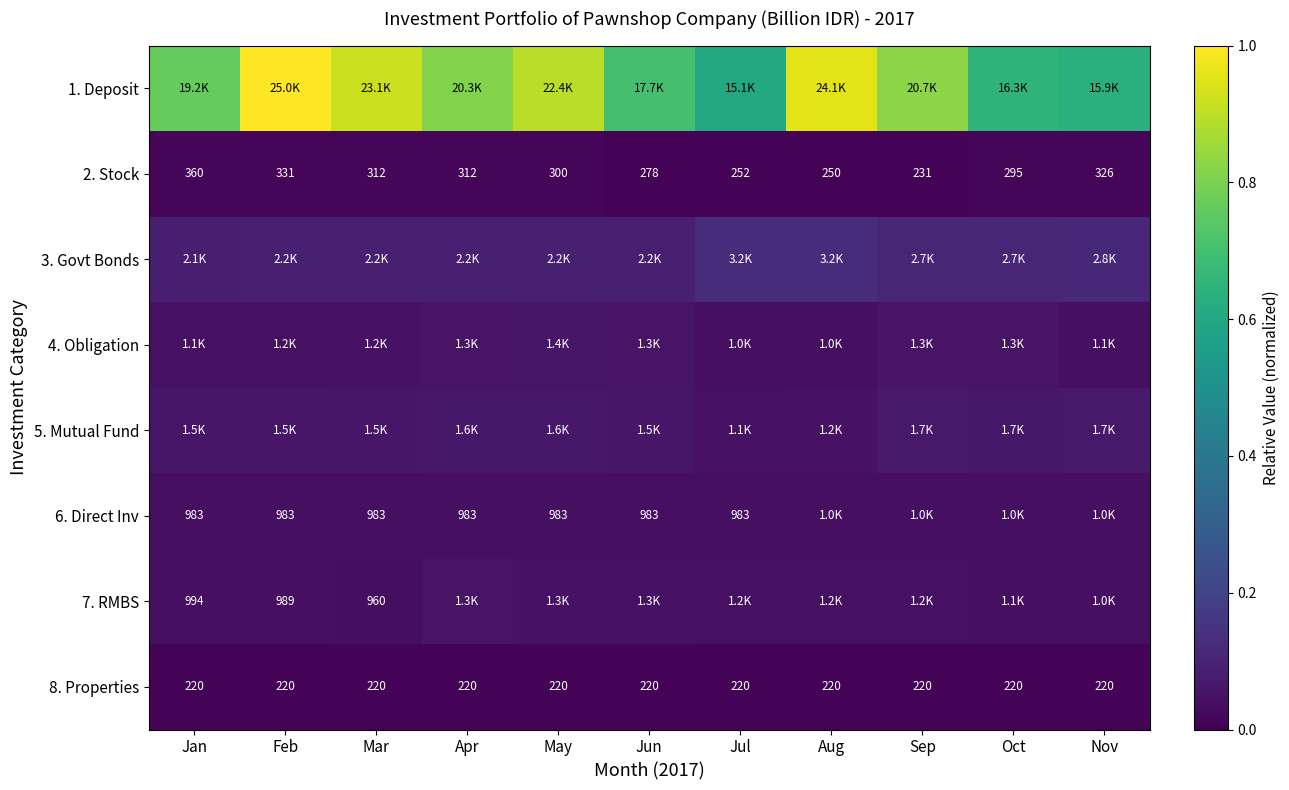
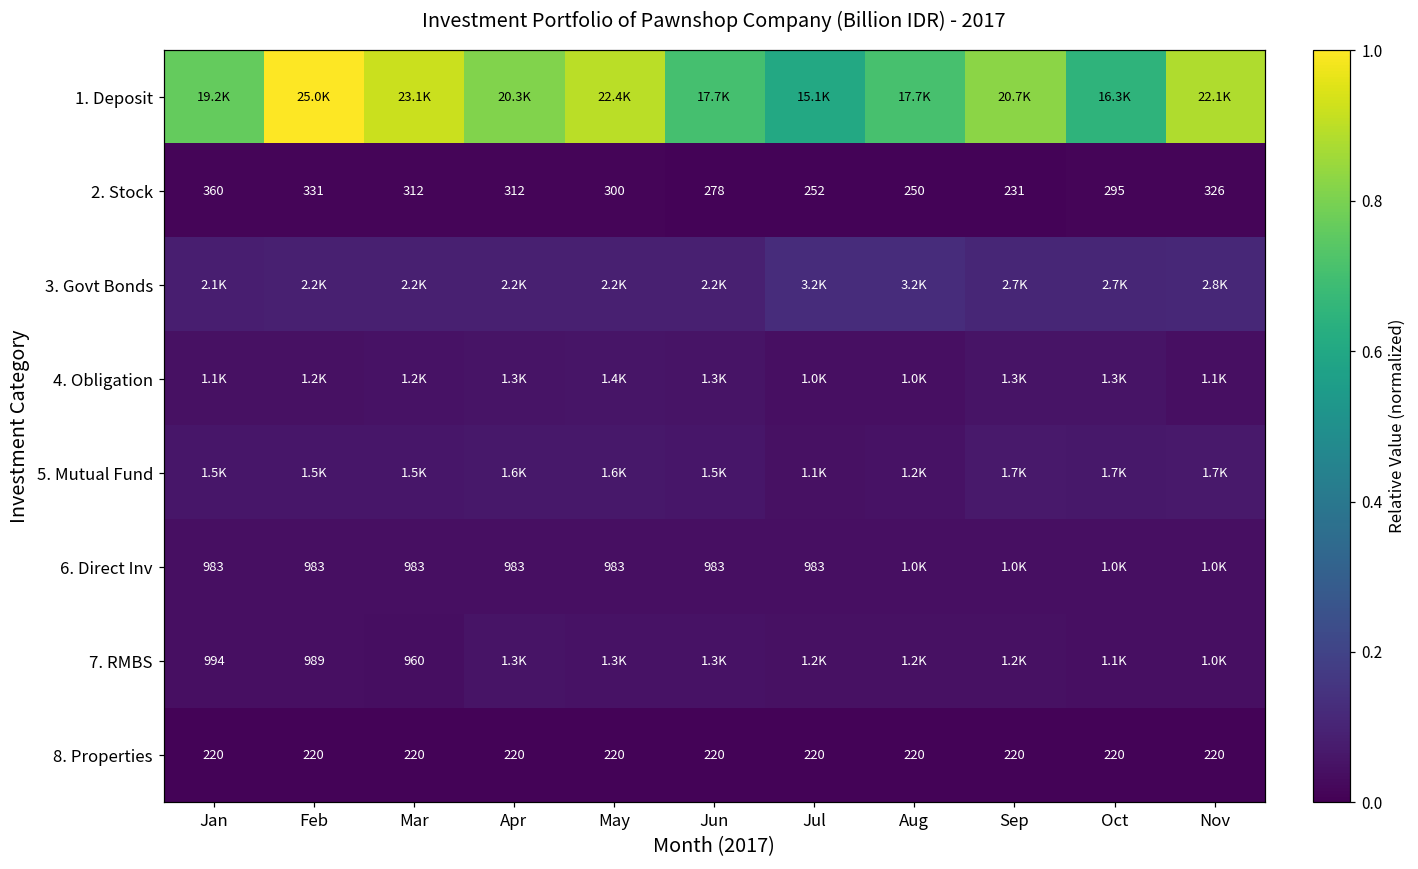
1. Deposit, Aug: 24.1K -> 17.7K
1. Deposit, Nov: 15.9K -> 22.1K
